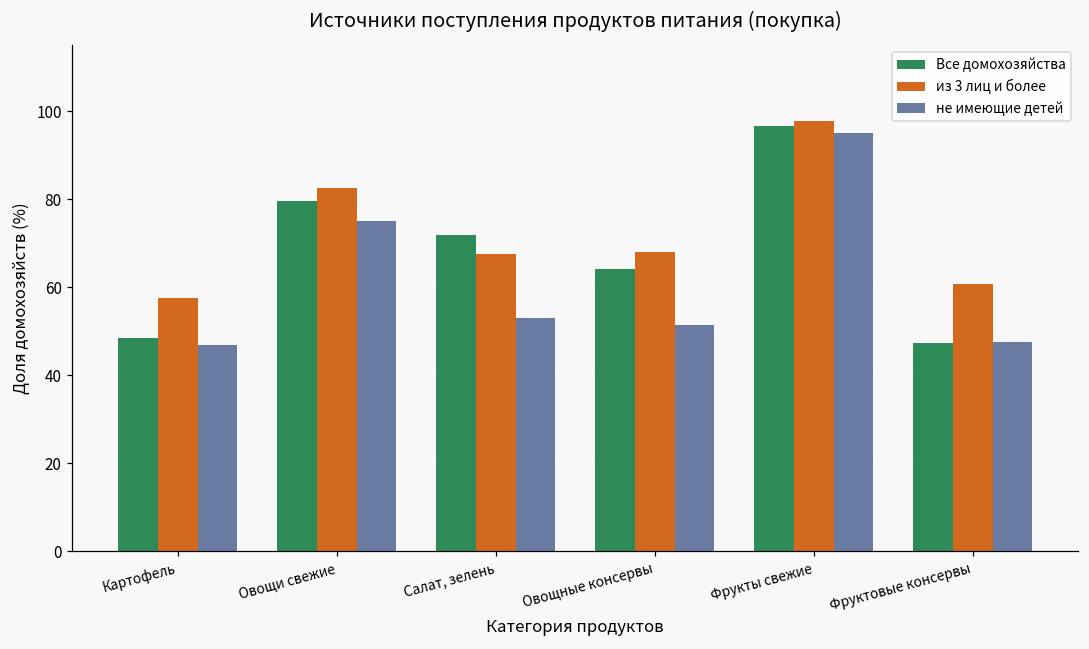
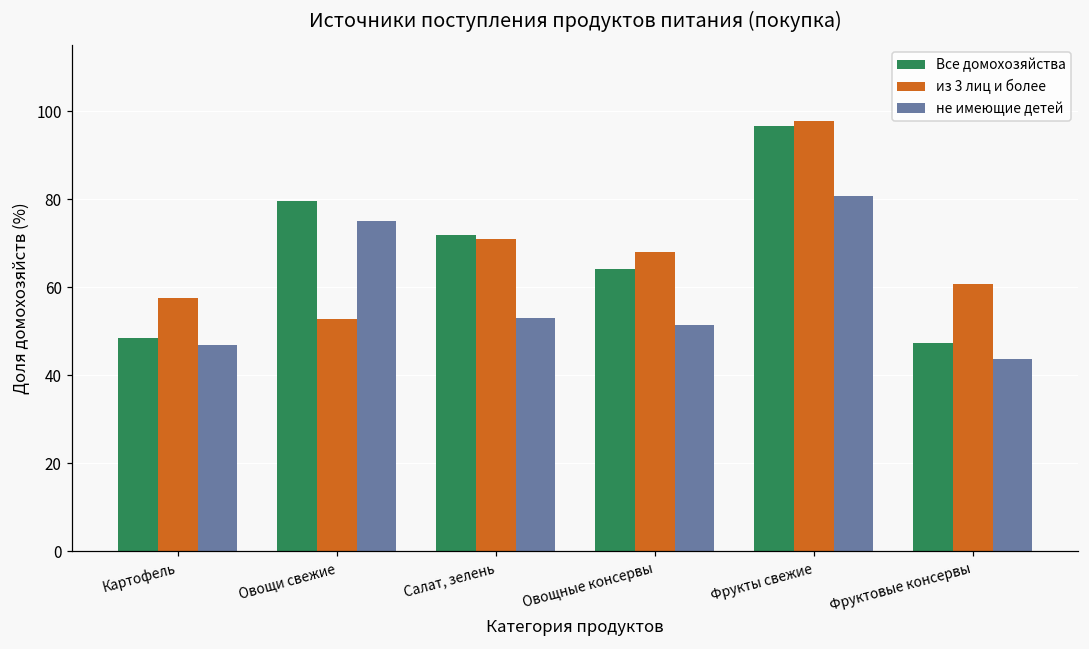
из 3 лиц и более, Овощи свежие: 83 -> 53
из 3 лиц и более, Салат, зелень: 68 -> 71
не имеющие детей, Фрукты свежие: 95 -> 81
не имеющие детей, Фруктовые консервы: 48 -> 44
